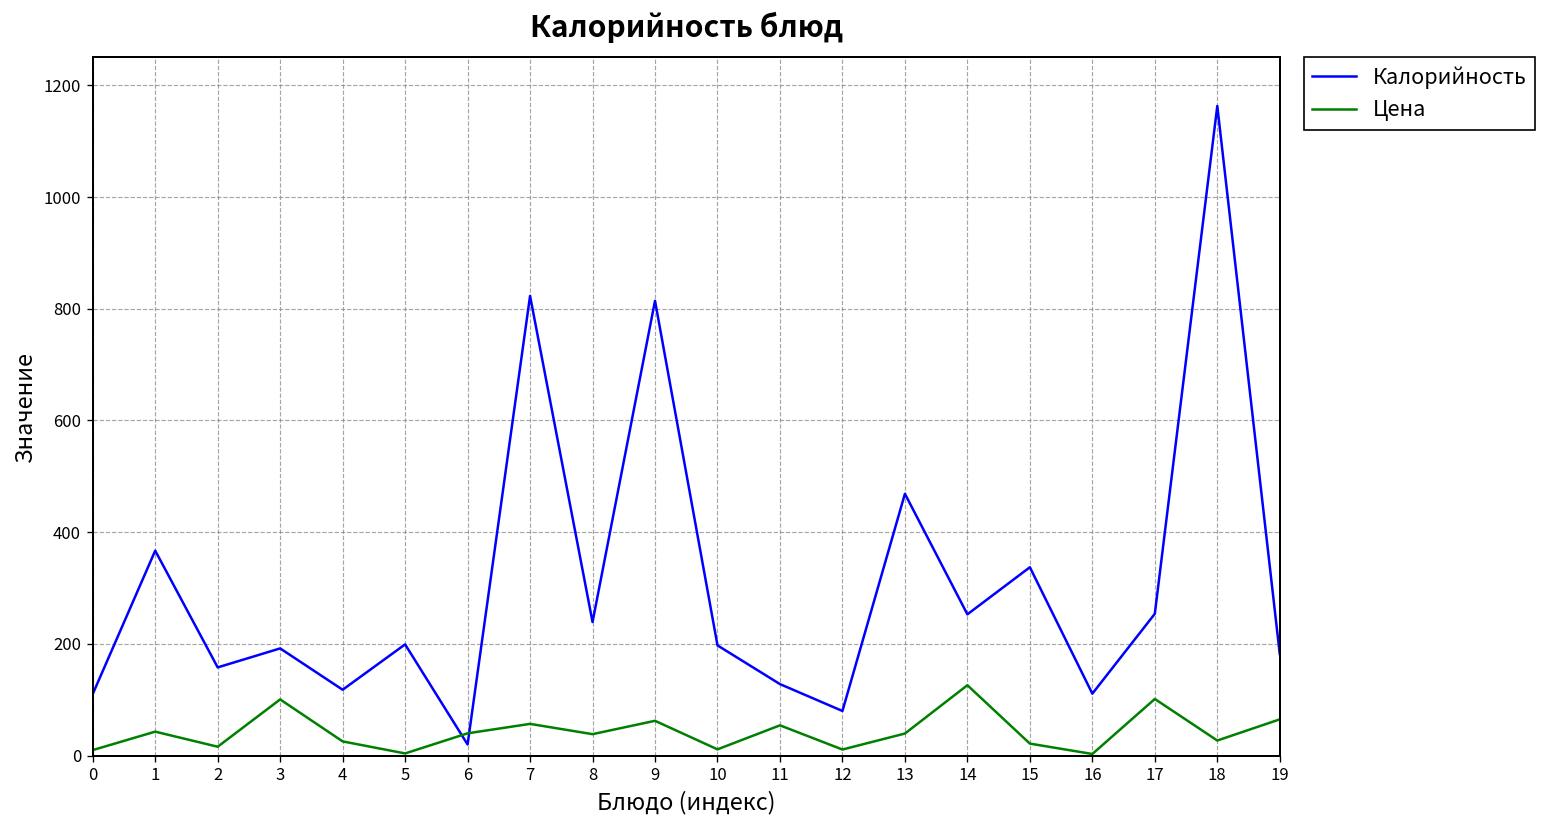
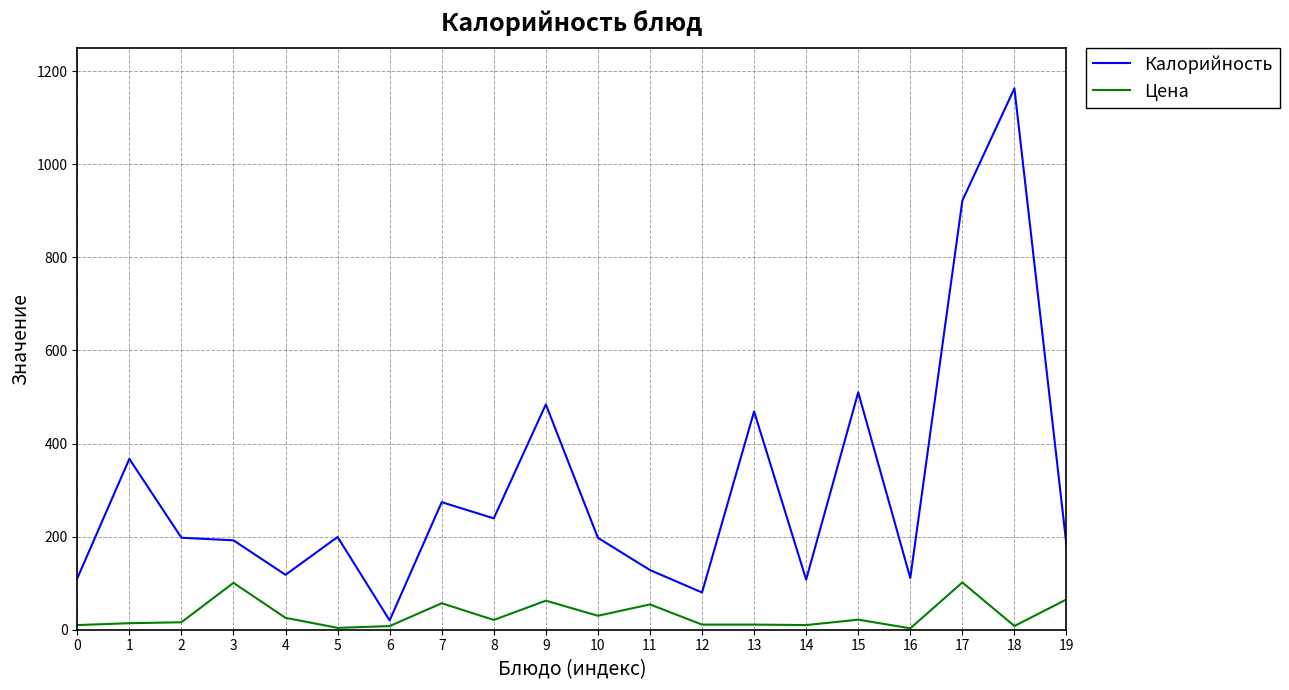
Цена, 1: 40 -> 10
Калорийность, 2: 160 -> 200
Цена, 6: 40 -> 10
Калорийность, 7: 820 -> 270
Цена, 8: 40 -> 20
Калорийность, 9: 810 -> 480
Цена, 10: 10 -> 30
Цена, 13: 40 -> 10
Калорийность, 14: 250 -> 110
Цена, 14: 130 -> 10
Калорийность, 15: 340 -> 510
Калорийность, 17: 250 -> 920
Цена, 18: 30 -> 10
